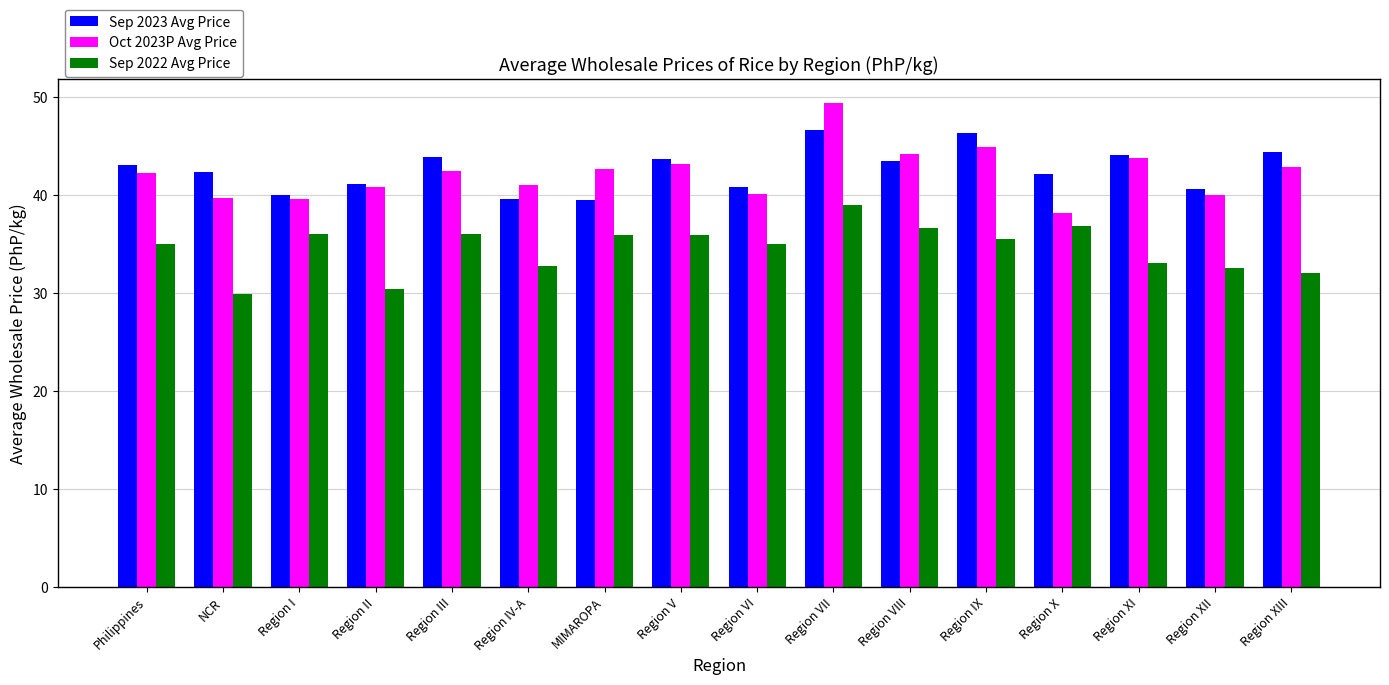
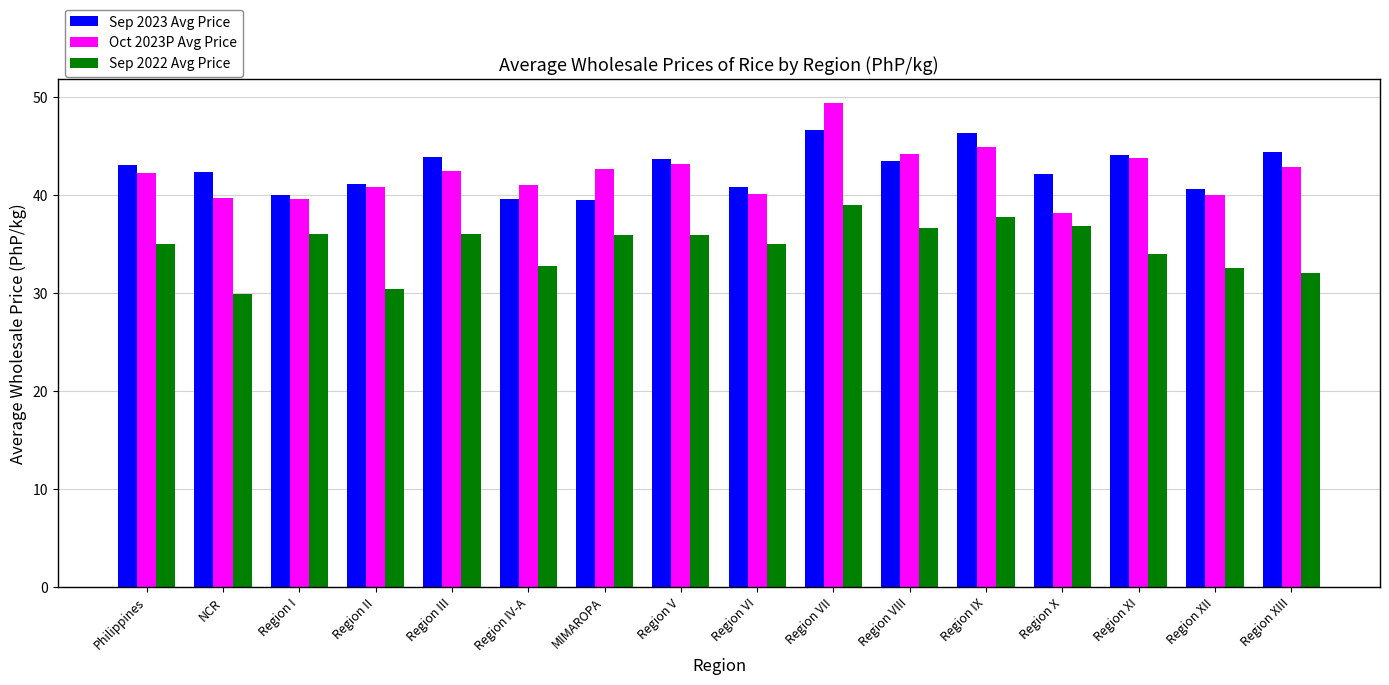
Sep 2022 Avg Price, Region IX: 35 -> 38
Sep 2022 Avg Price, Region XI: 33 -> 34
